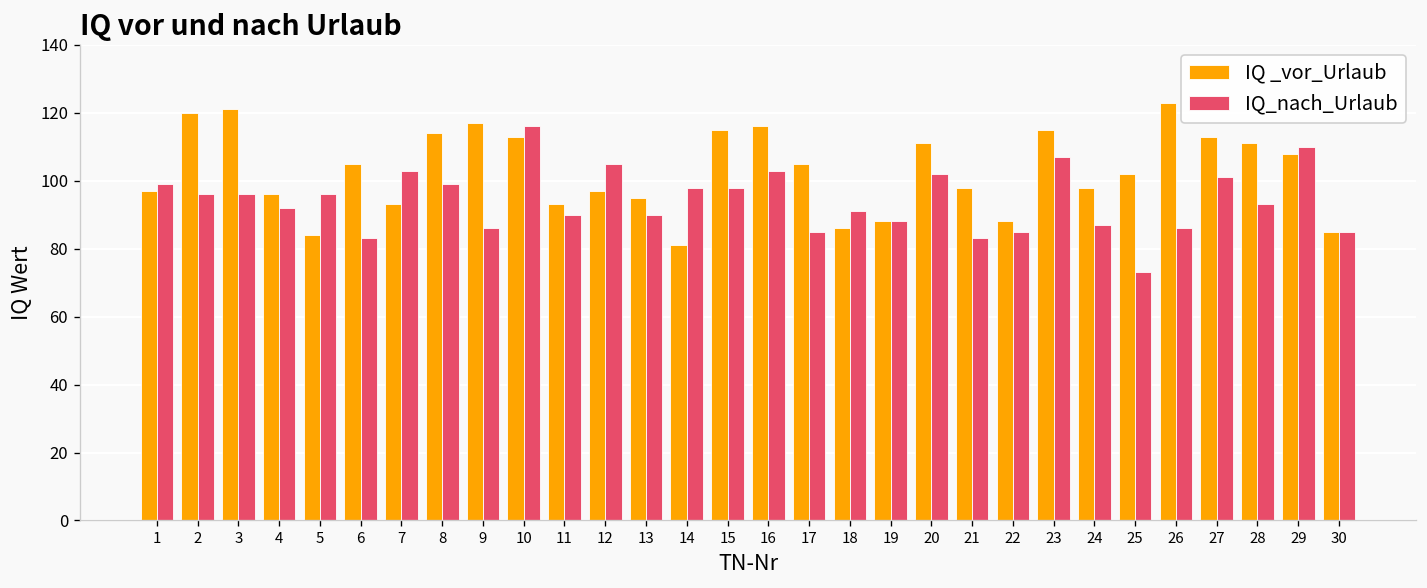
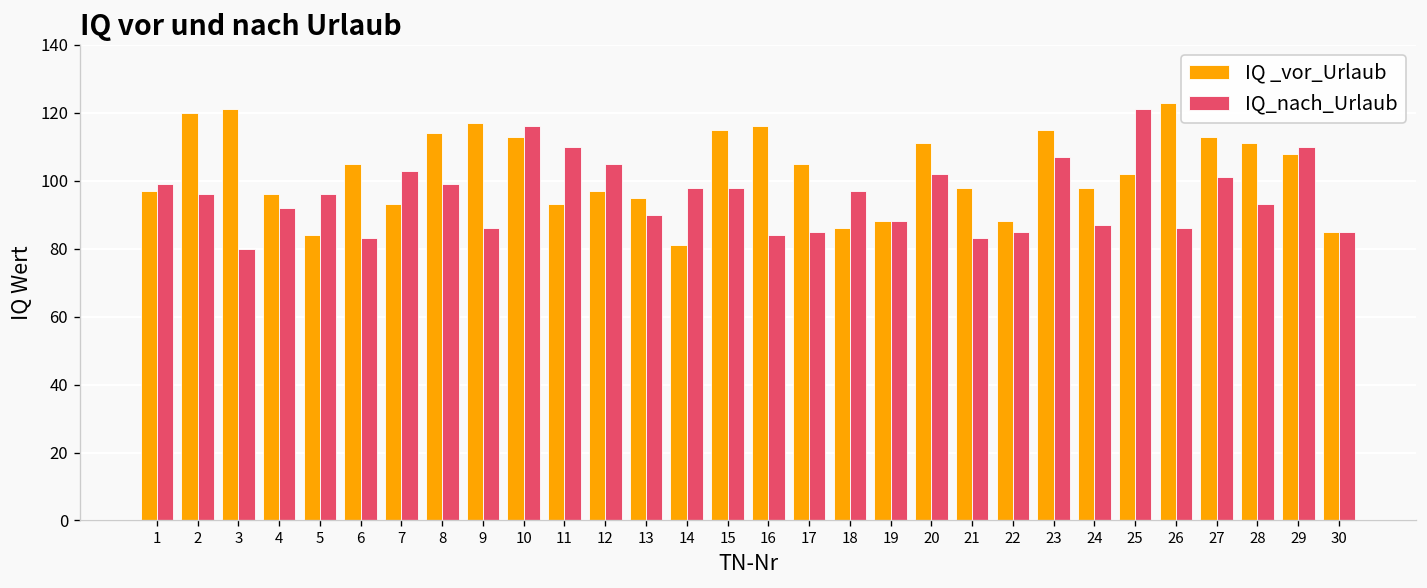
IQ_nach_Urlaub, 3: 96 -> 80
IQ_nach_Urlaub, 11: 90 -> 110
IQ_nach_Urlaub, 16: 103 -> 84
IQ_nach_Urlaub, 18: 91 -> 97
IQ_nach_Urlaub, 25: 73 -> 121
